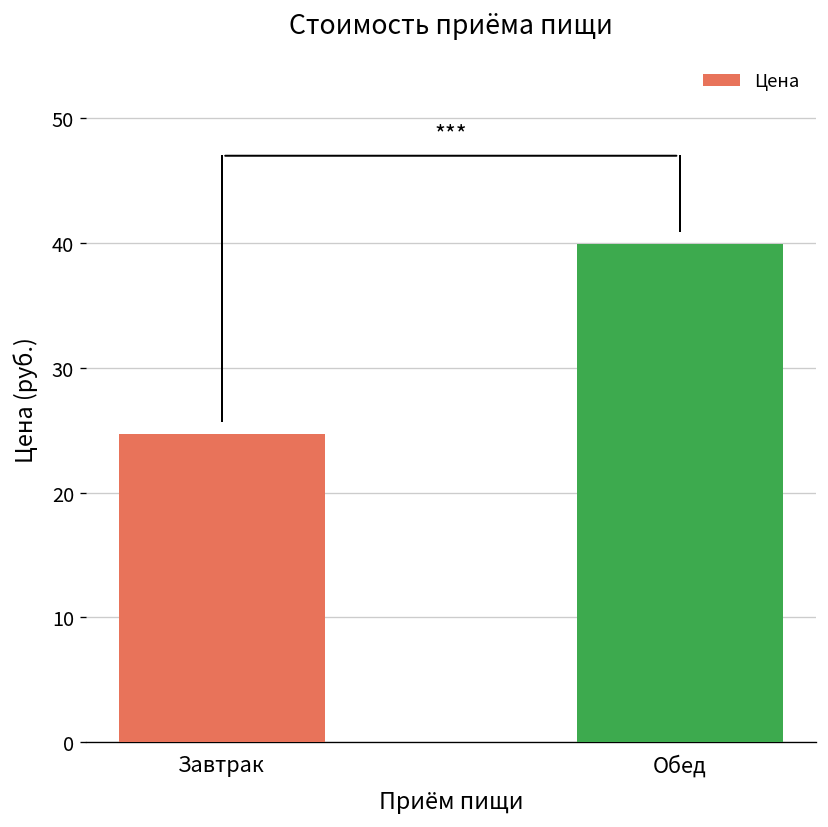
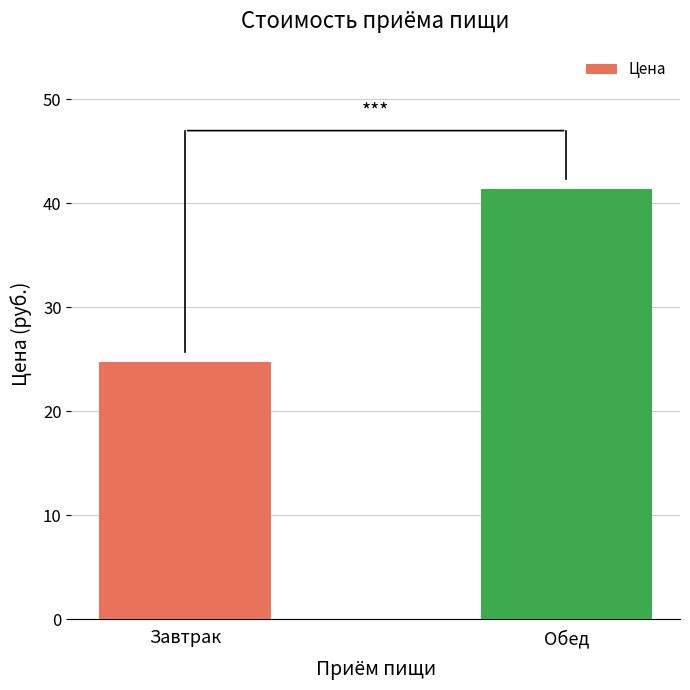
Цена, Обед: 40.0 -> 41.4
